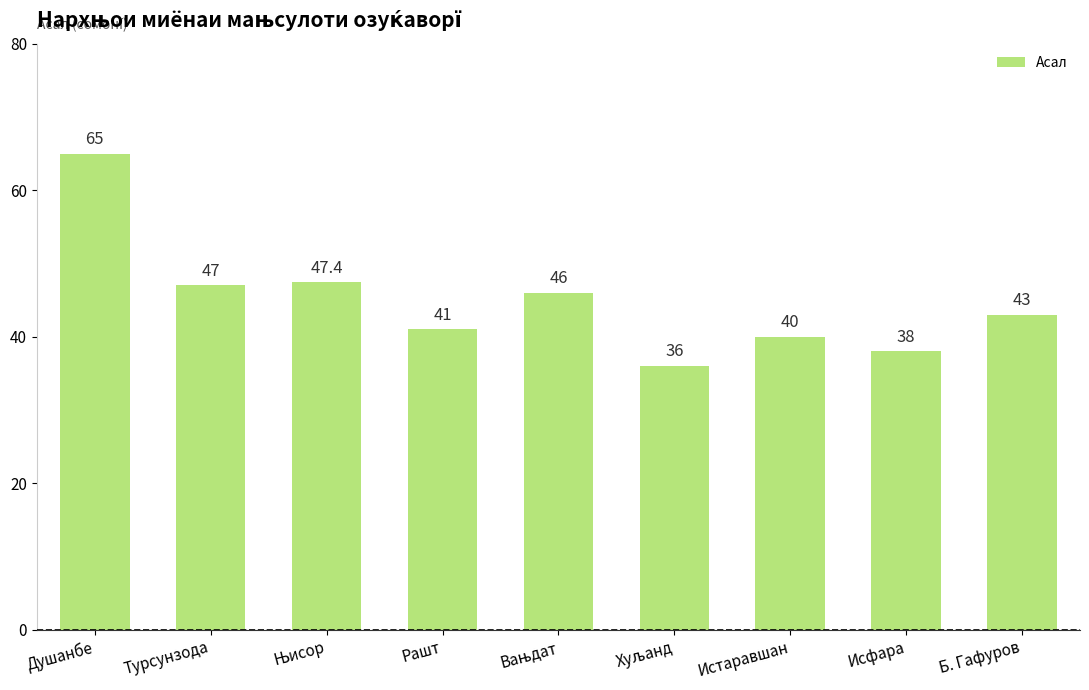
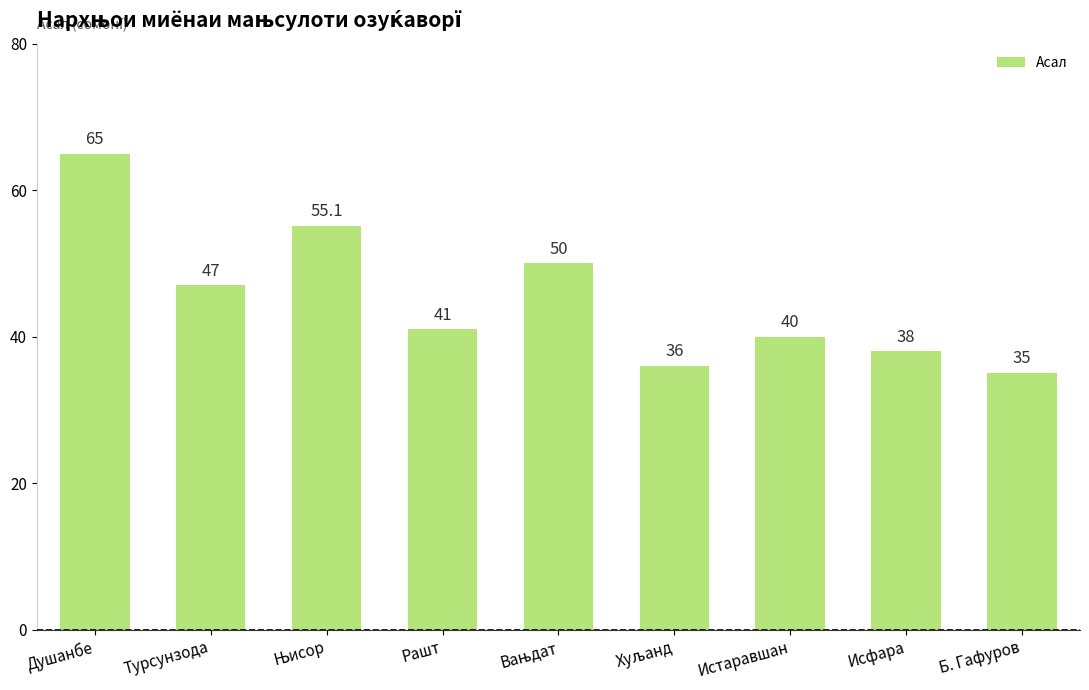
Њисор: 47.4 -> 55.1
Вањдат: 46 -> 50
Б. Гафуров: 43 -> 35
